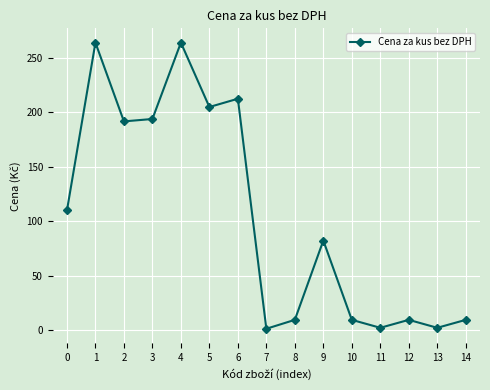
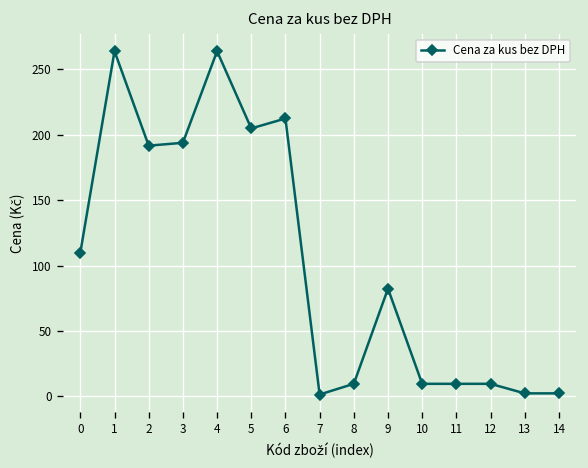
11: 2 -> 10
14: 10 -> 2
